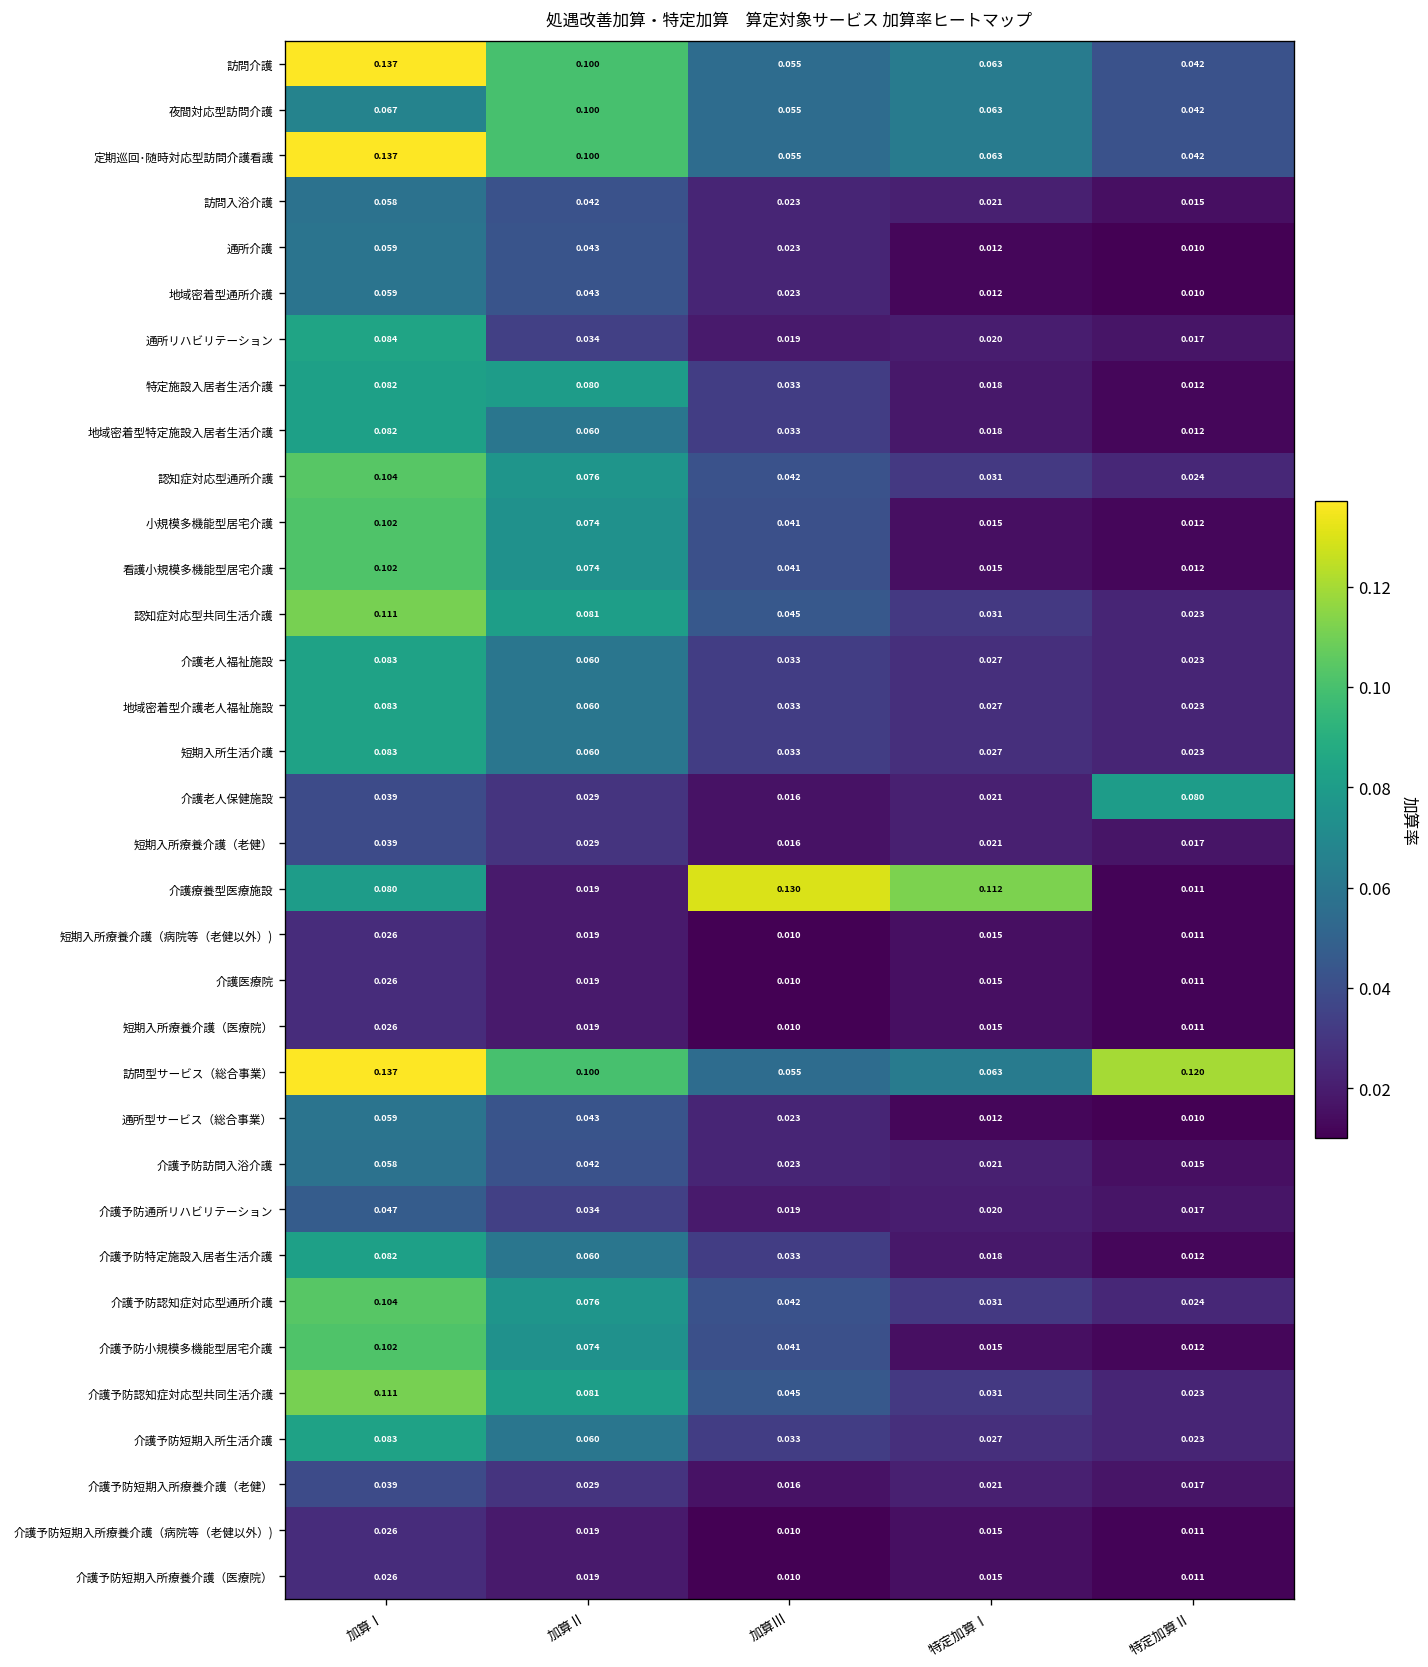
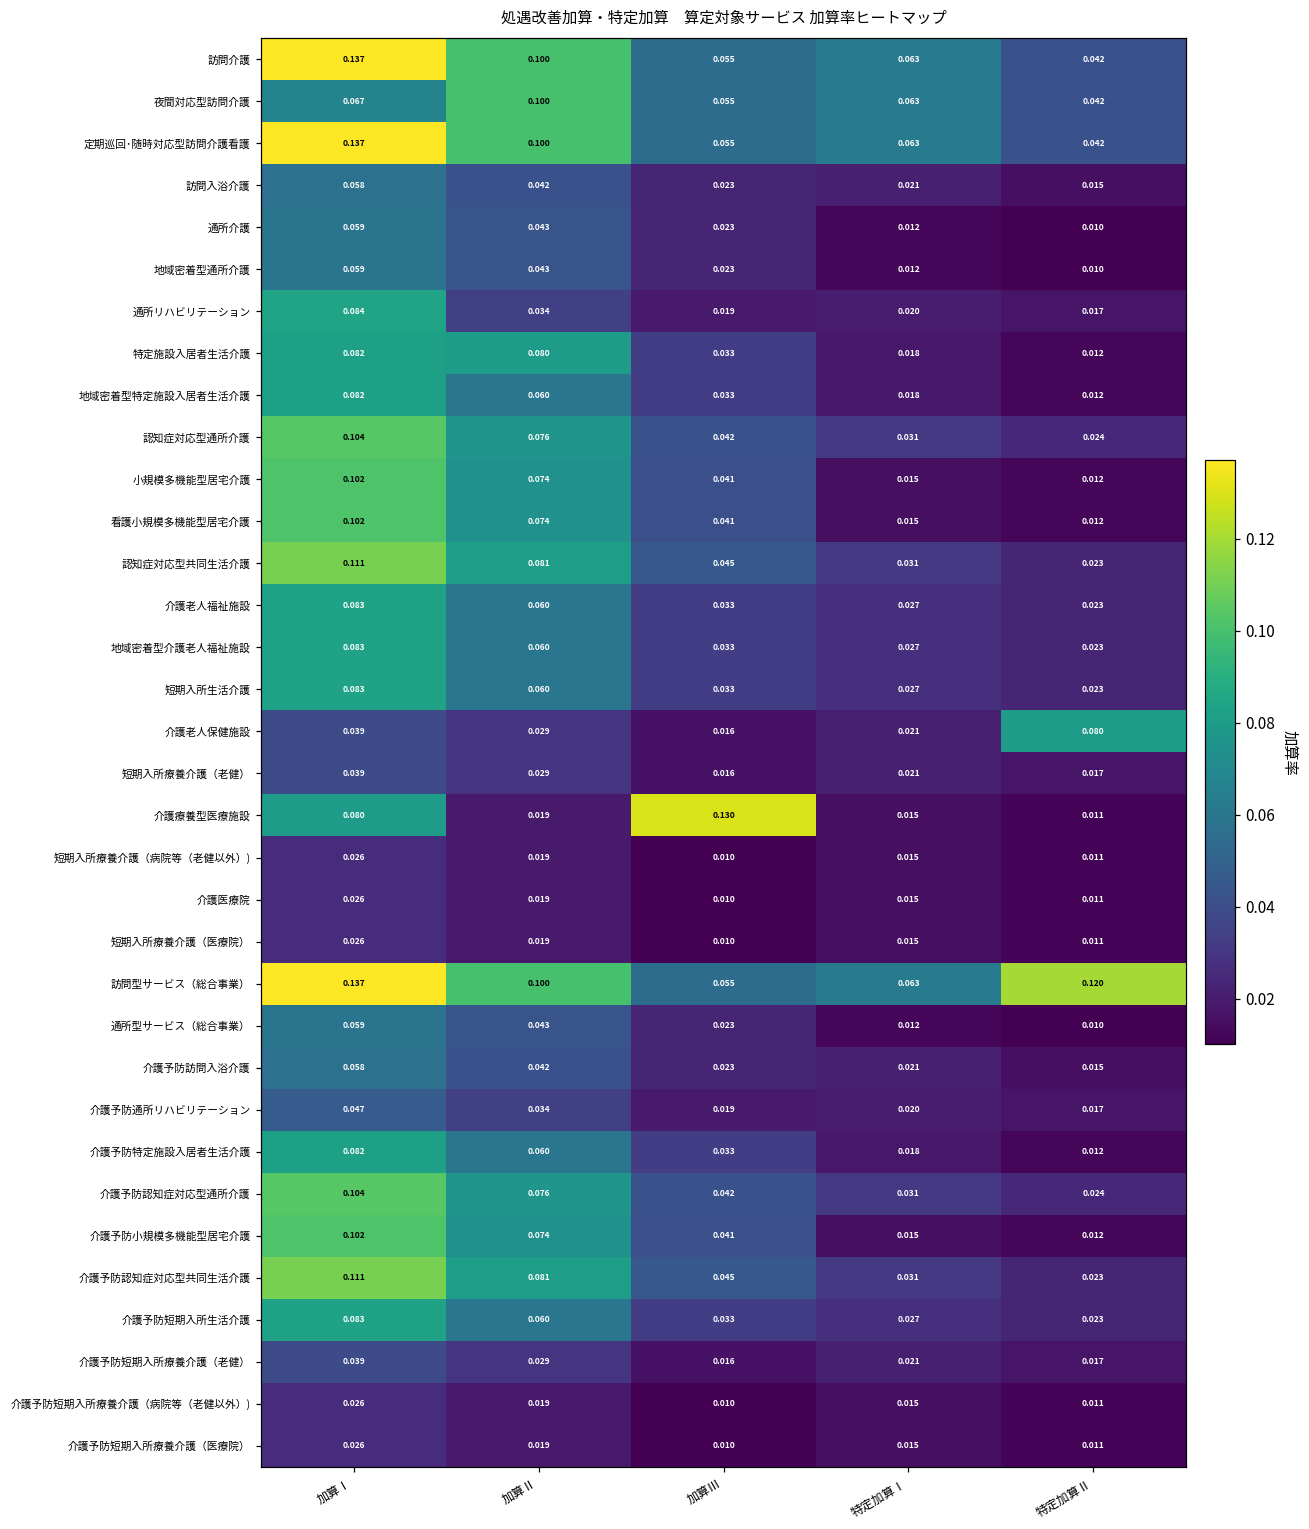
介護療養型医療施設, 特定加算Ⅰ: 0.112 -> 0.015
